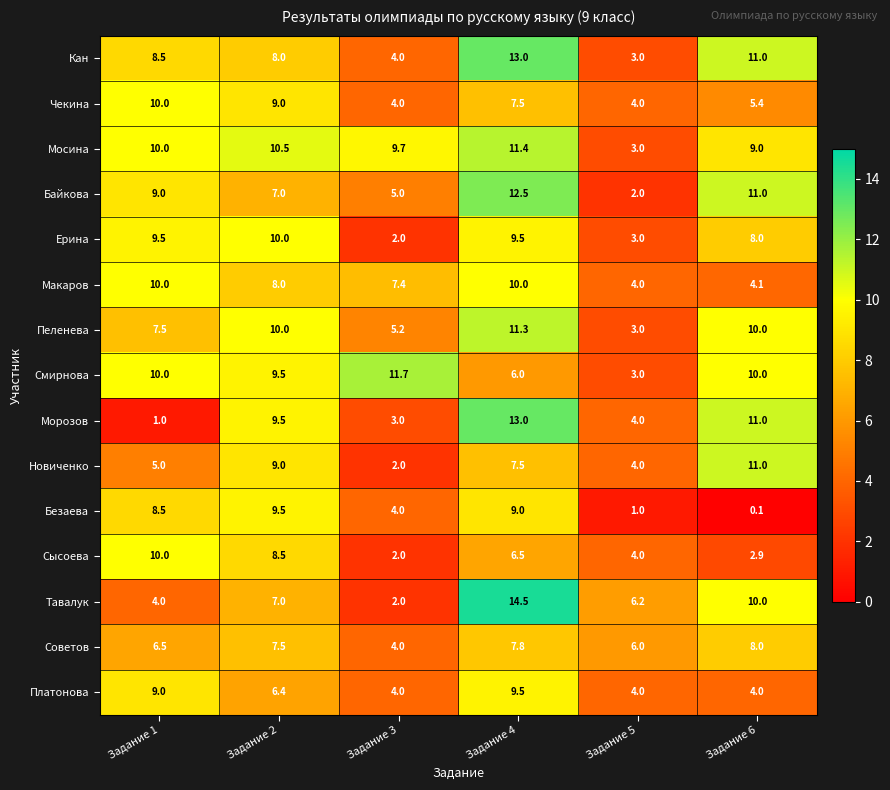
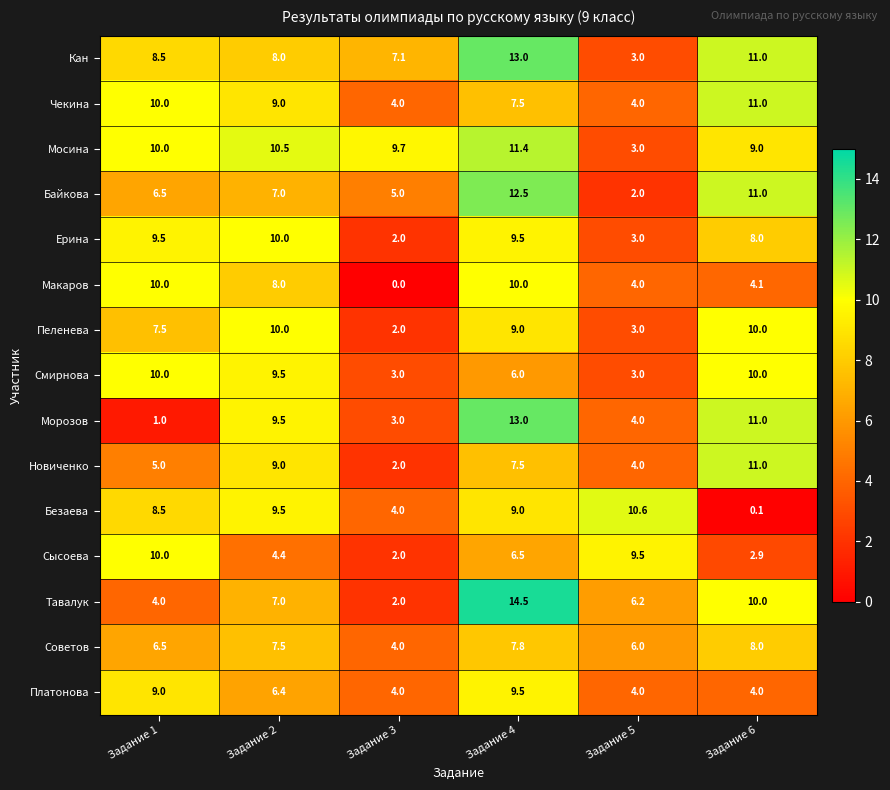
Кан, Задание 3: 4.0 -> 7.1
Чекина, Задание 6: 5.4 -> 11.0
Байкова, Задание 1: 9.0 -> 6.5
Макаров, Задание 3: 7.4 -> 0.0
Пеленева, Задание 3: 5.2 -> 2.0
Пеленева, Задание 4: 11.3 -> 9.0
Смирнова, Задание 3: 11.7 -> 3.0
Безаева, Задание 5: 1.0 -> 10.6
Сысоева, Задание 2: 8.5 -> 4.4
Сысоева, Задание 5: 4.0 -> 9.5
